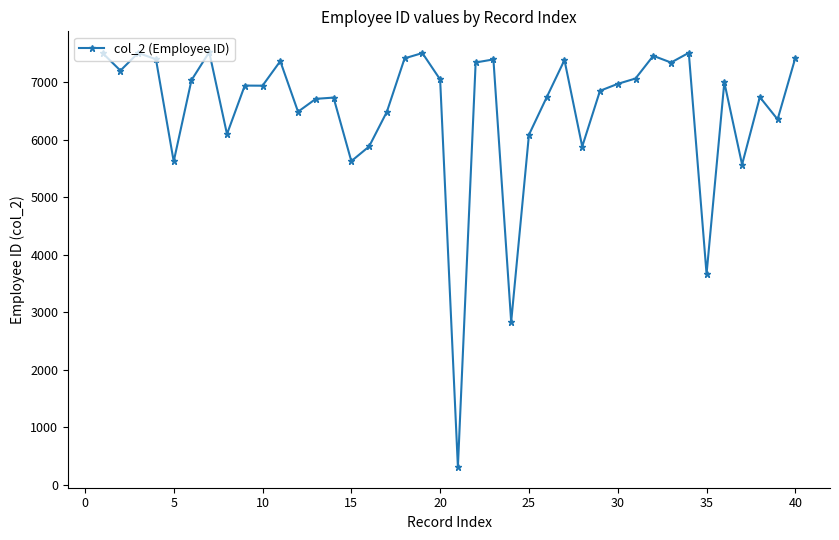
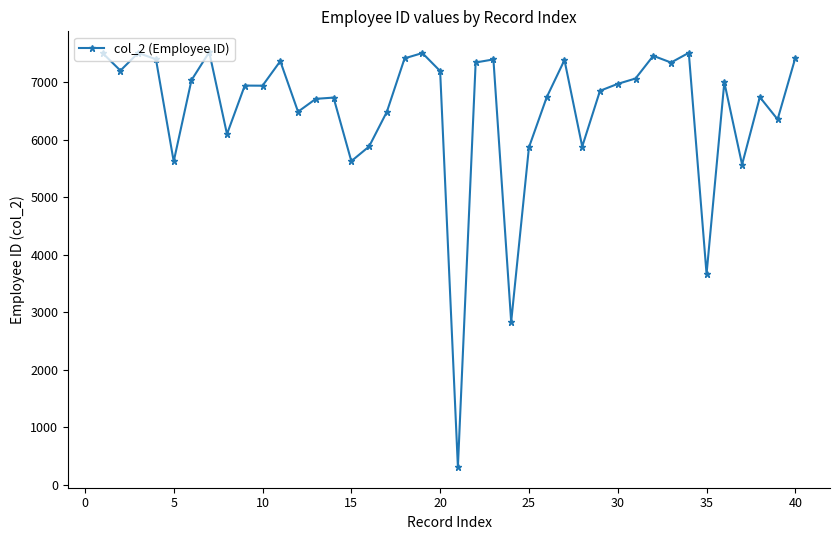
20: 7100 -> 7200
25: 6100 -> 5900
